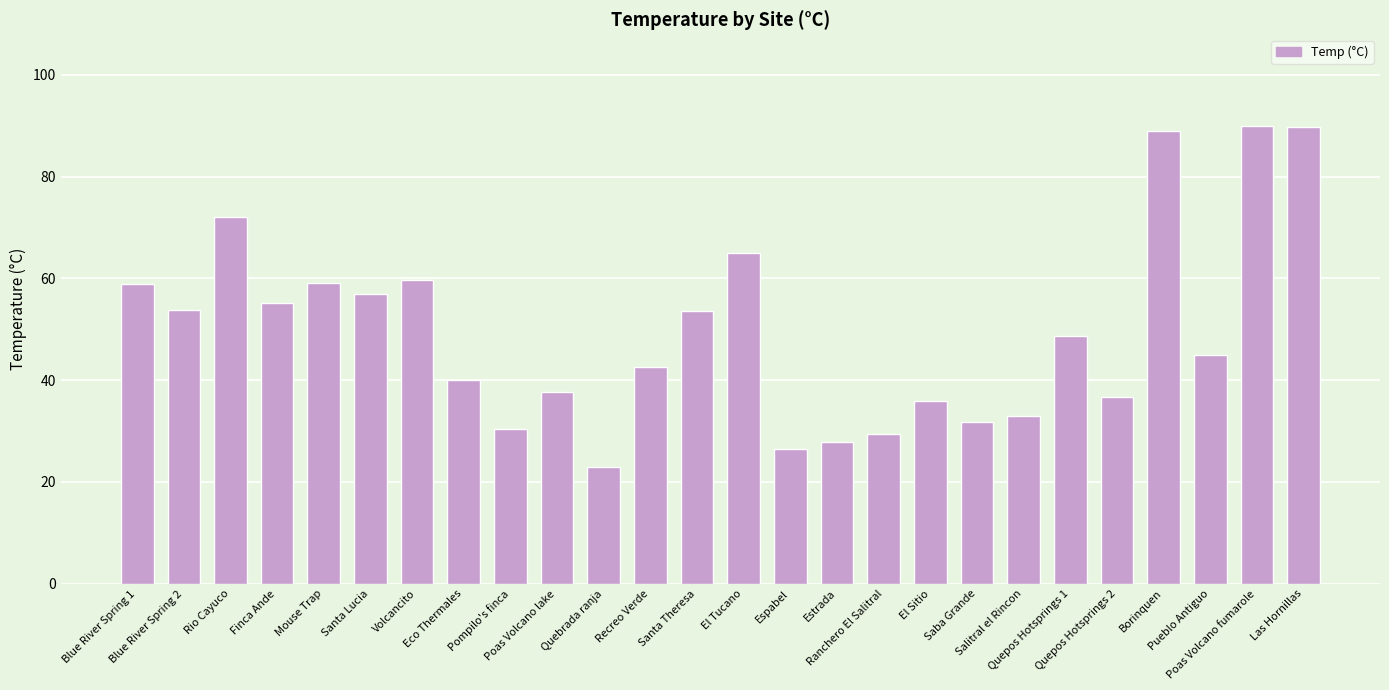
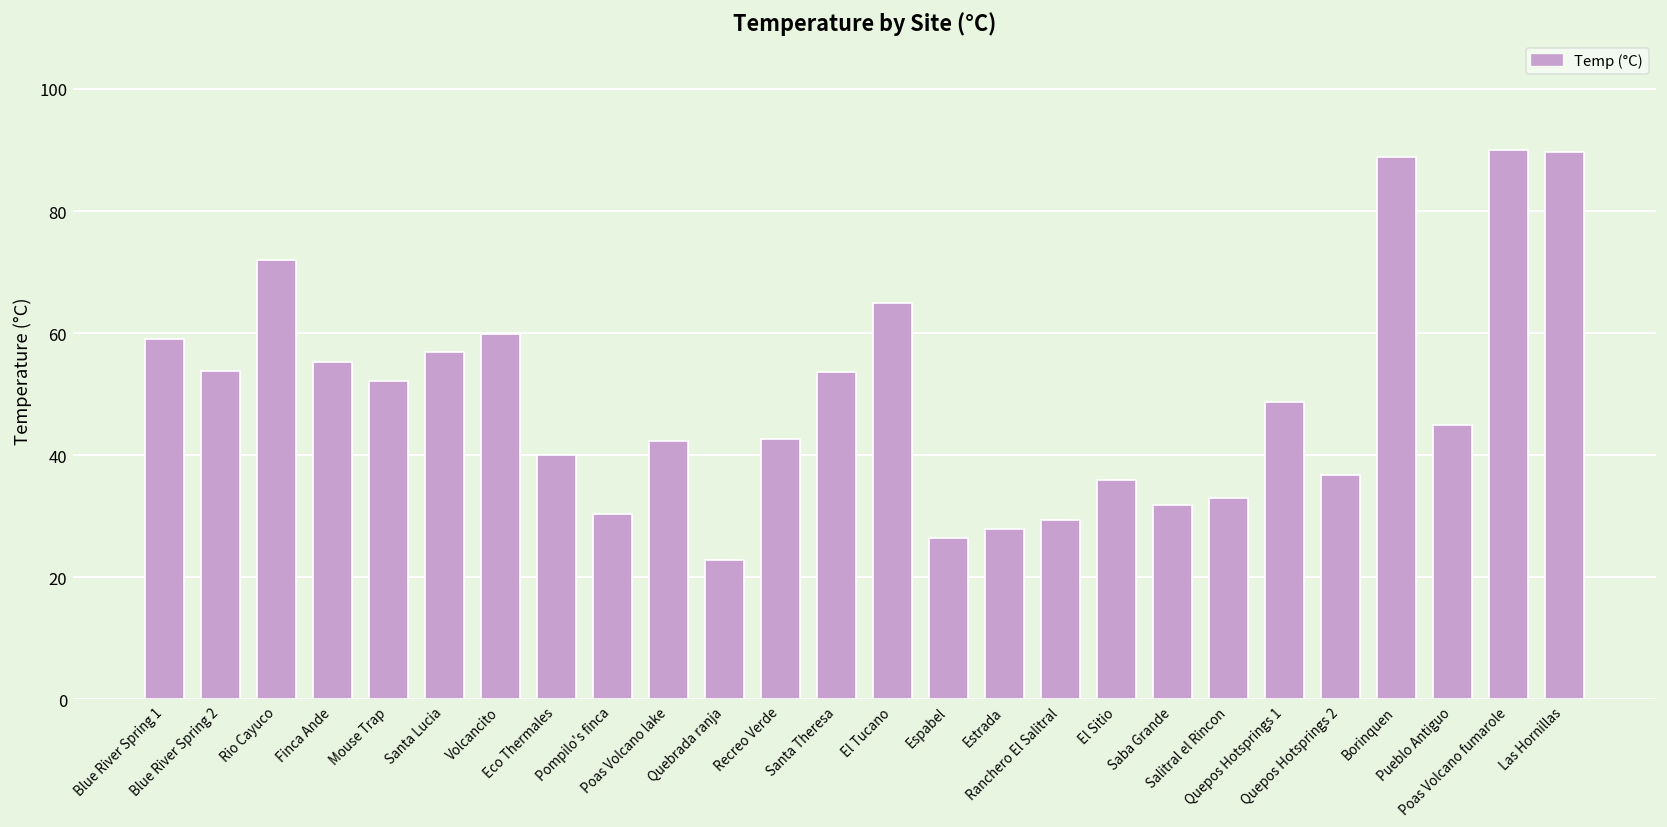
Mouse Trap: 59 -> 52
Poas Volcano lake: 38 -> 42
